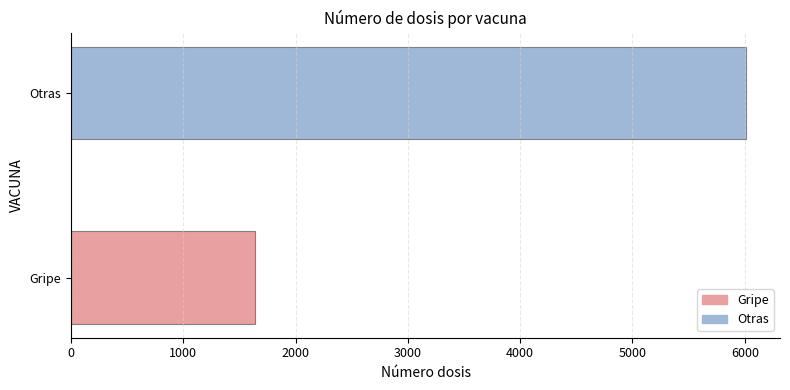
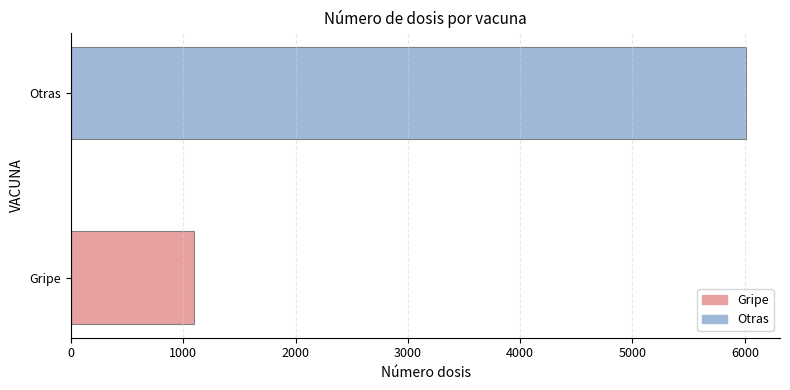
Gripe: 1640 -> 1100
